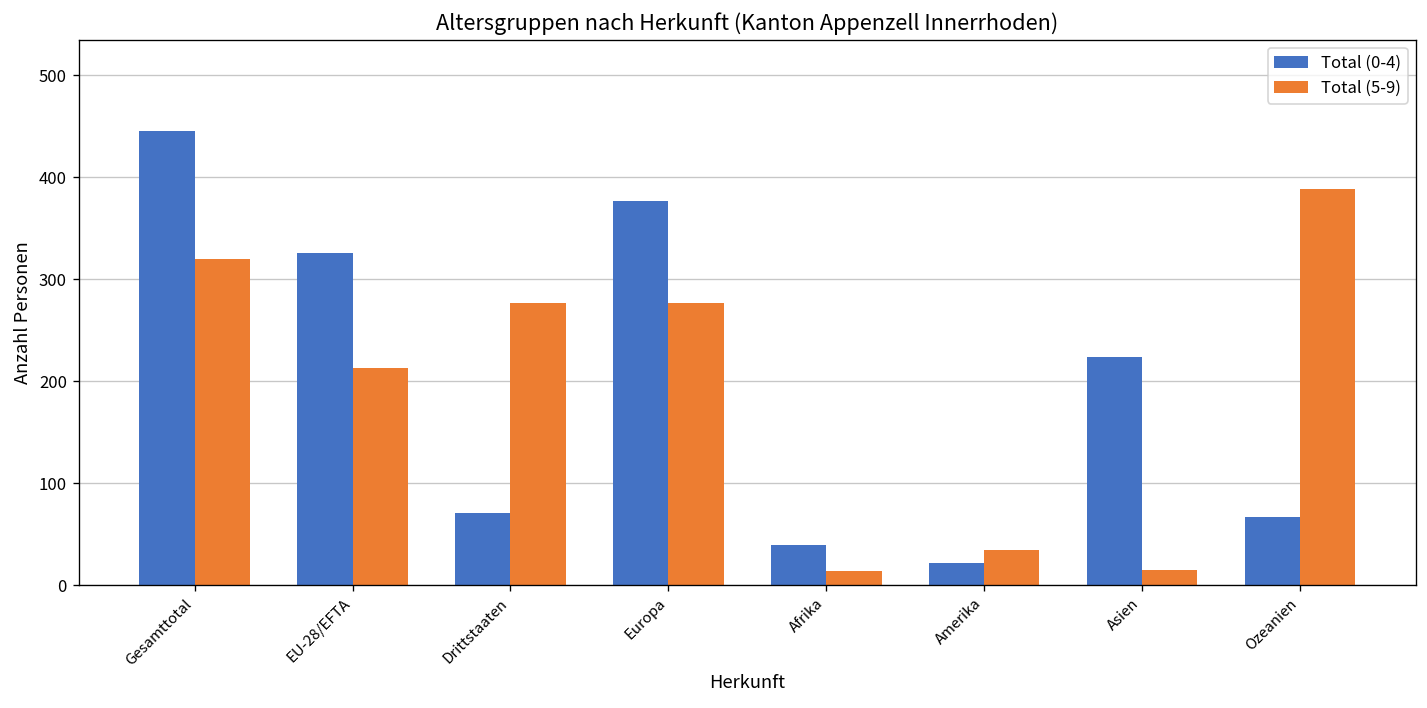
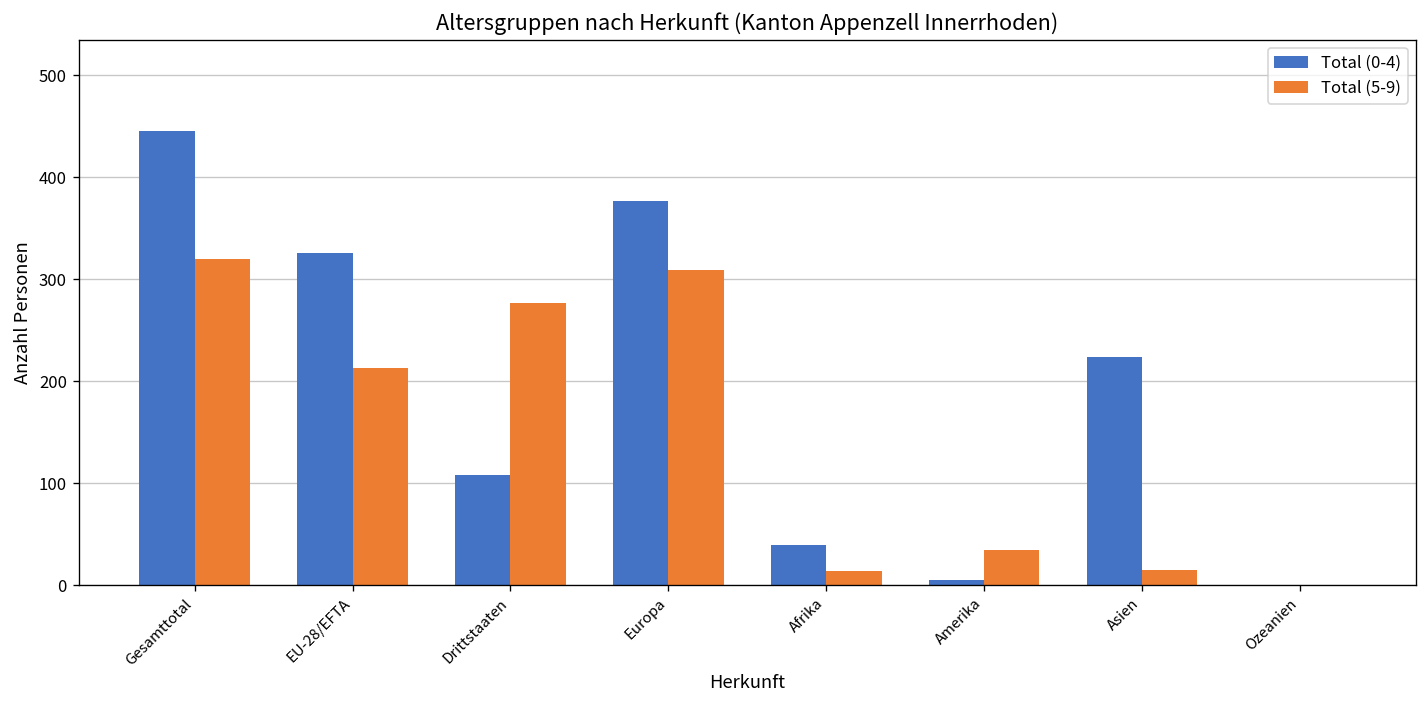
Total (0-4), Drittstaaten: 70 -> 110
Total (5-9), Europa: 280 -> 310
Total (0-4), Amerika: 20 -> 10
Total (0-4), Ozeanien: 70 -> 0
Total (5-9), Ozeanien: 390 -> 0
